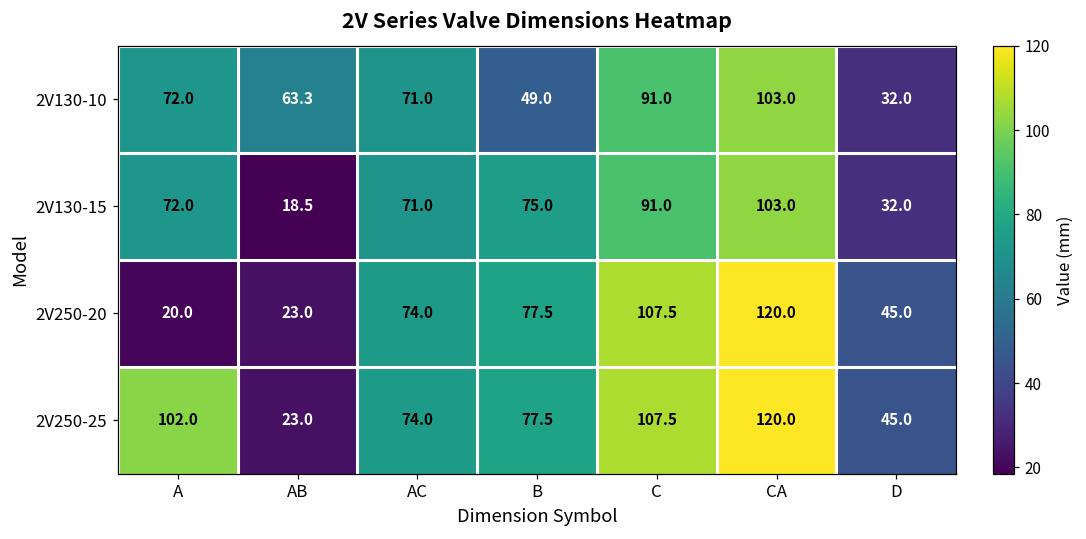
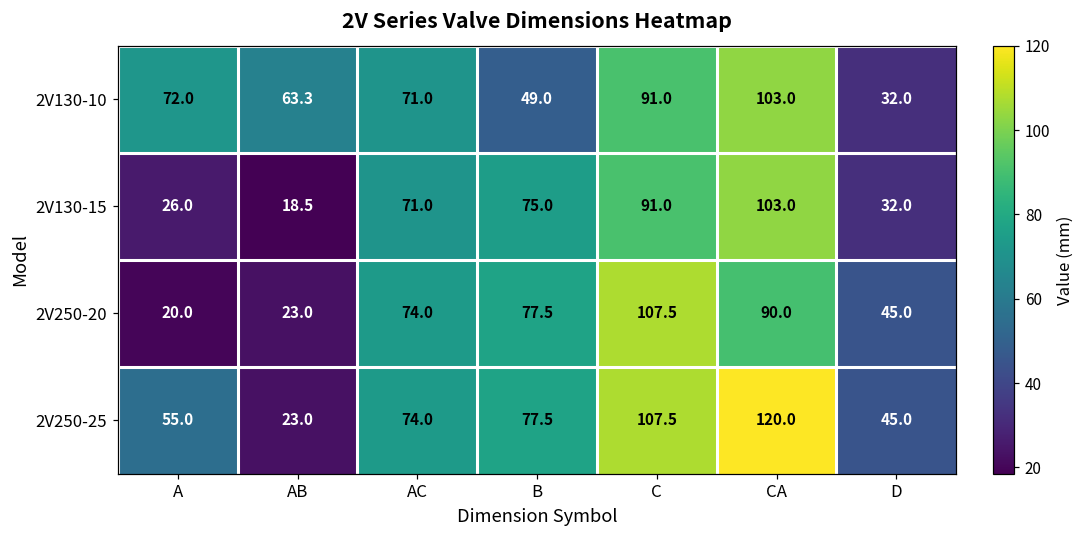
2V130-15, A: 72.0 -> 26.0
2V250-20, CA: 120.0 -> 90.0
2V250-25, A: 102.0 -> 55.0
